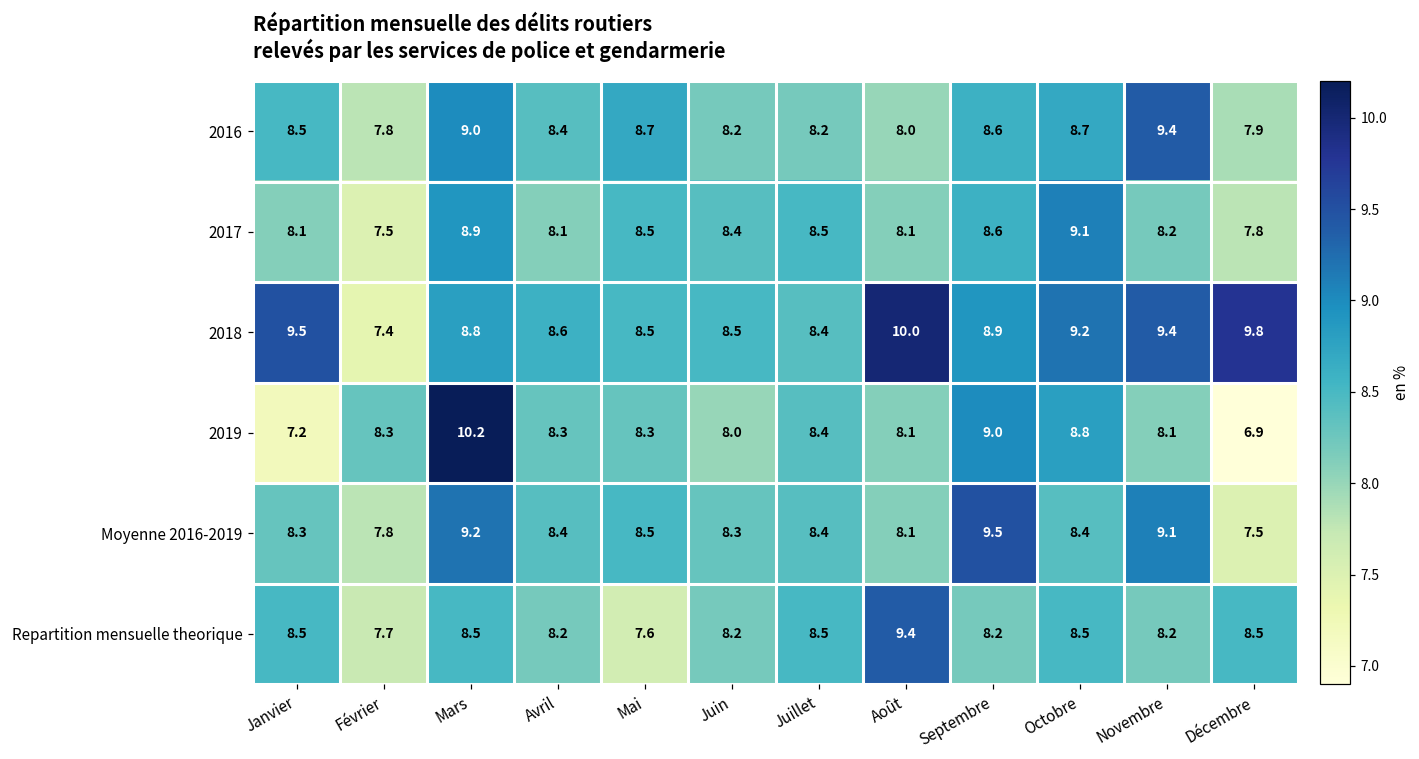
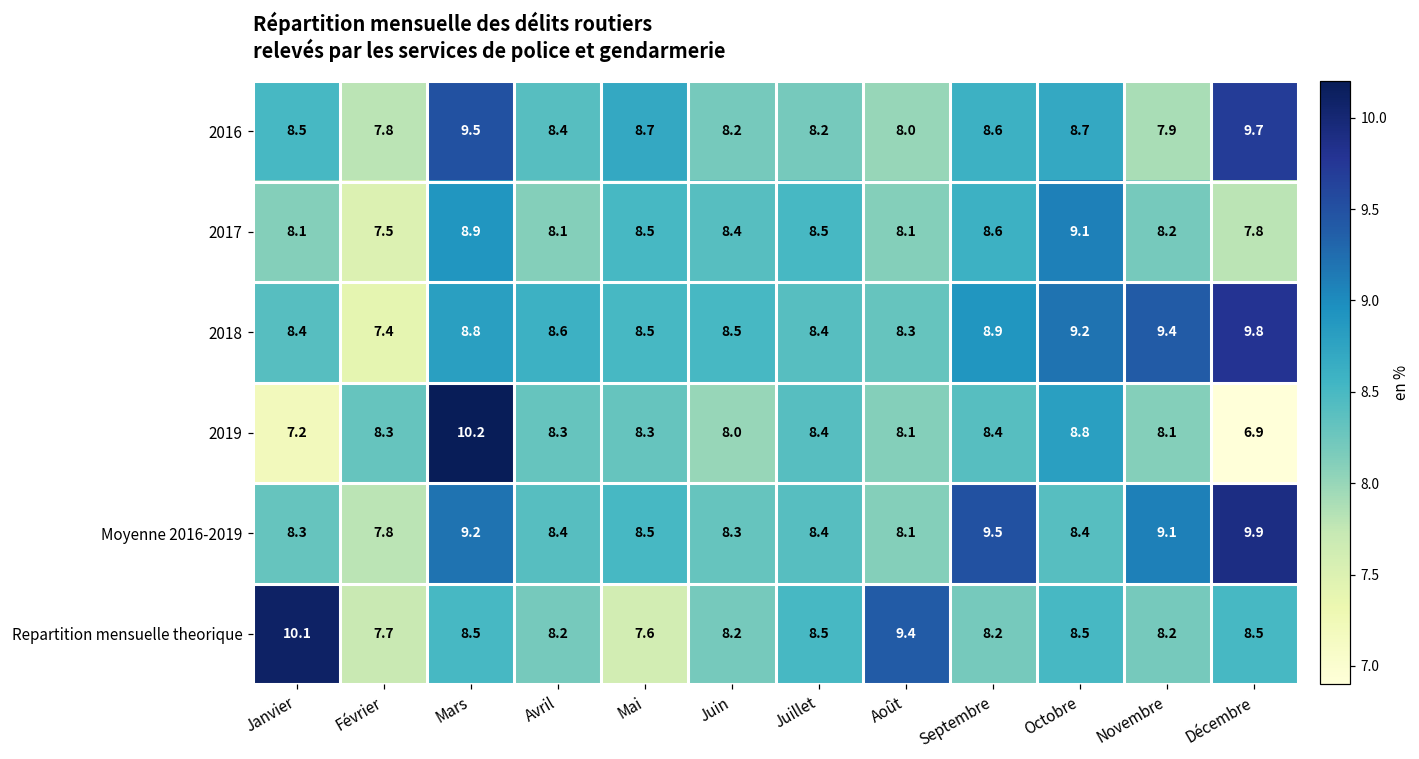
2016, Mars: 9.0 -> 9.5
2016, Novembre: 9.4 -> 7.9
2016, Décembre: 7.9 -> 9.7
2018, Janvier: 9.5 -> 8.4
2018, Août: 10.0 -> 8.3
2019, Septembre: 9.0 -> 8.4
Moyenne 2016-2019, Décembre: 7.5 -> 9.9
Repartition mensuelle theorique, Janvier: 8.5 -> 10.1
